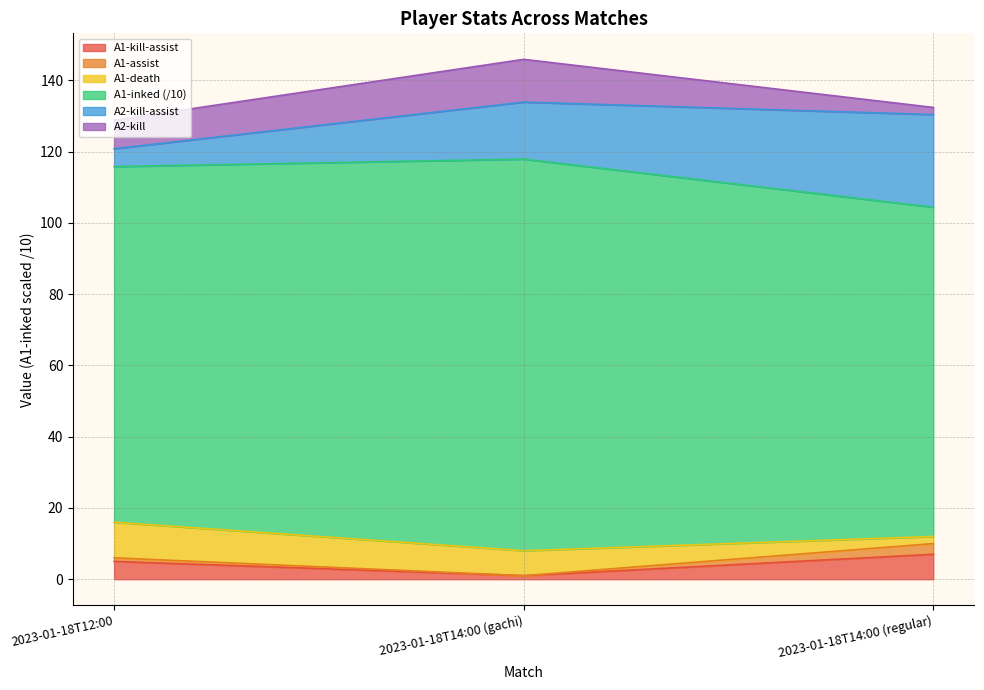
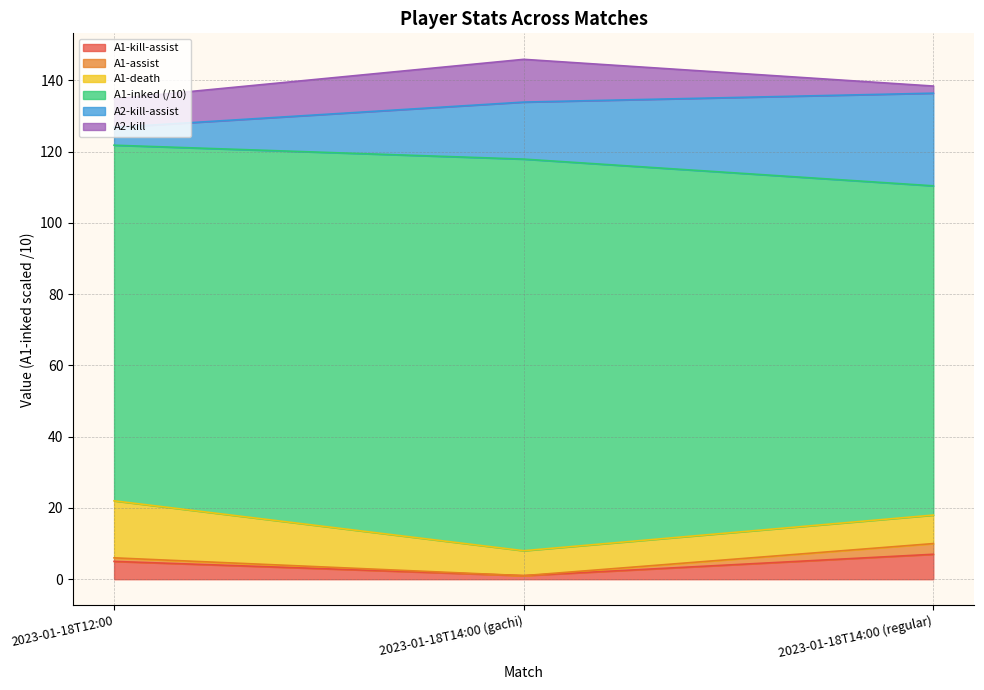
A1-death, 2023-01-18T12:00: 10 -> 16
A1-death, 2023-01-18T14:00 (regular): 2 -> 8
